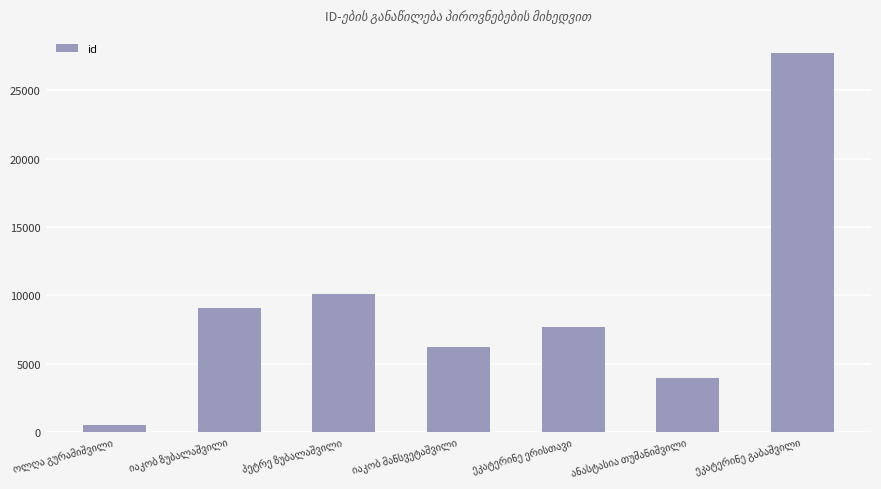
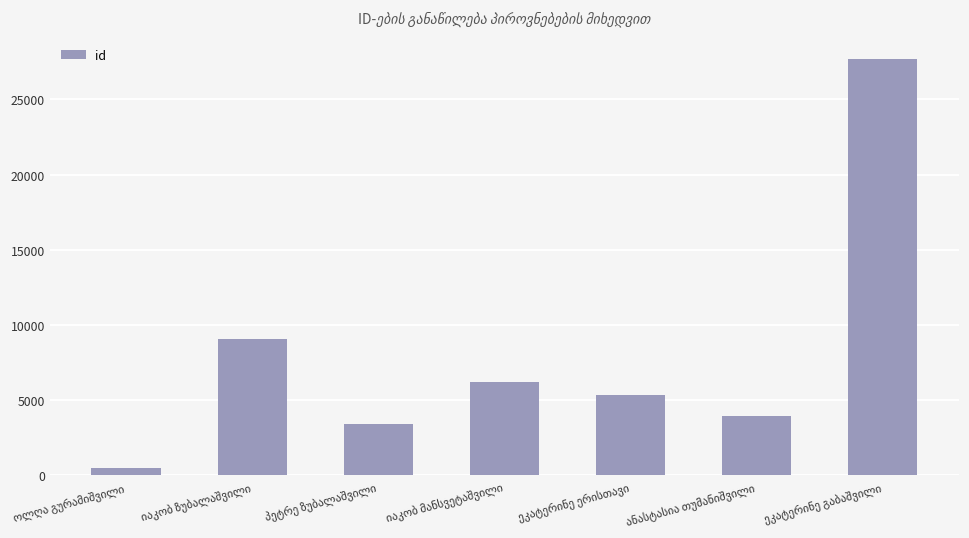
პეტრე ზუბალაშვილი: 10100 -> 3400
ეკატერინე ერისთავი: 7700 -> 5300
